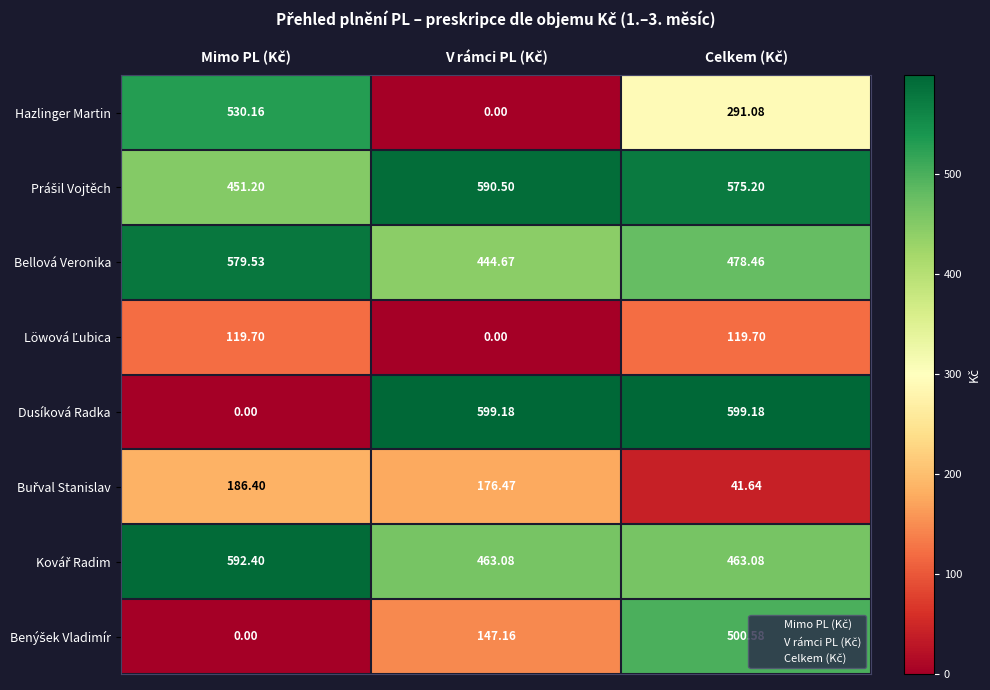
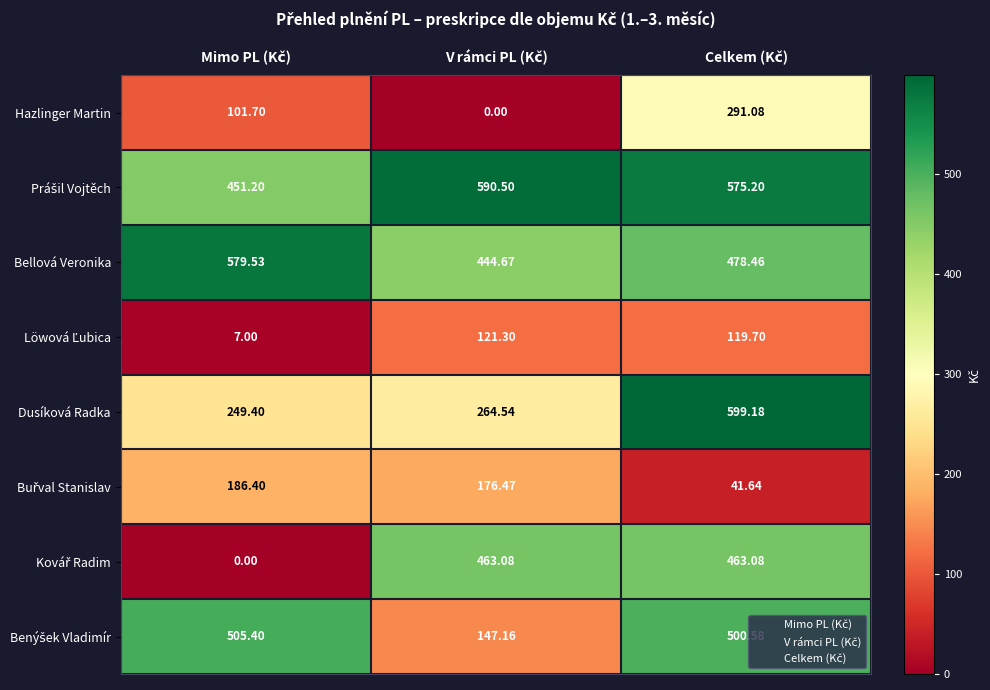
Hazlinger Martin, Mimo PL (Kč): 530.16 -> 101.70
Löwová Ľubica, Mimo PL (Kč): 119.70 -> 7.00
Löwová Ľubica, V rámci PL (Kč): 0.00 -> 121.30
Dusíková Radka, Mimo PL (Kč): 0.00 -> 249.40
Dusíková Radka, V rámci PL (Kč): 599.18 -> 264.54
Kovář Radim, Mimo PL (Kč): 592.40 -> 0.00
Benýšek Vladimír, Mimo PL (Kč): 0.00 -> 505.40
